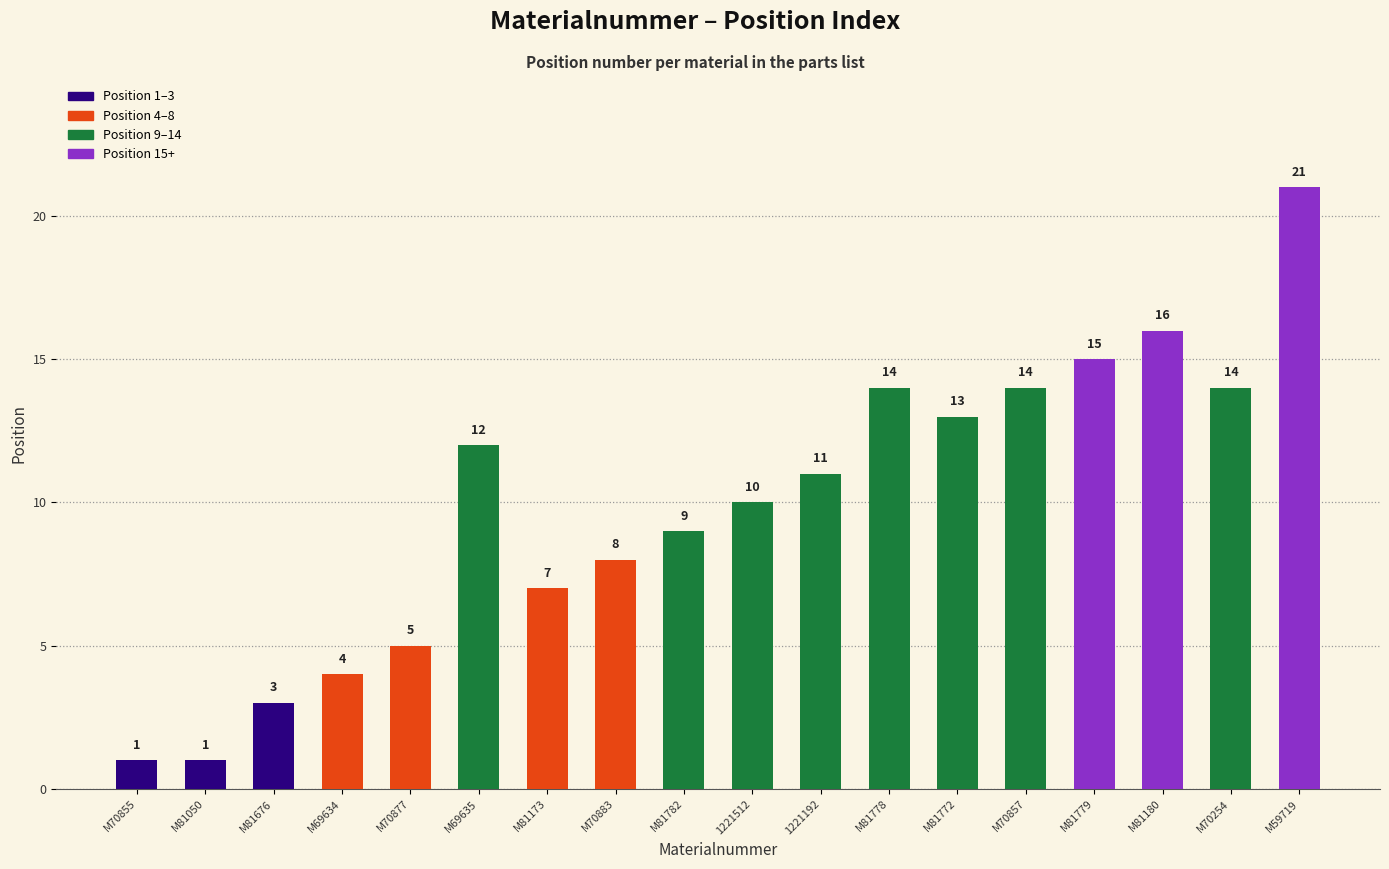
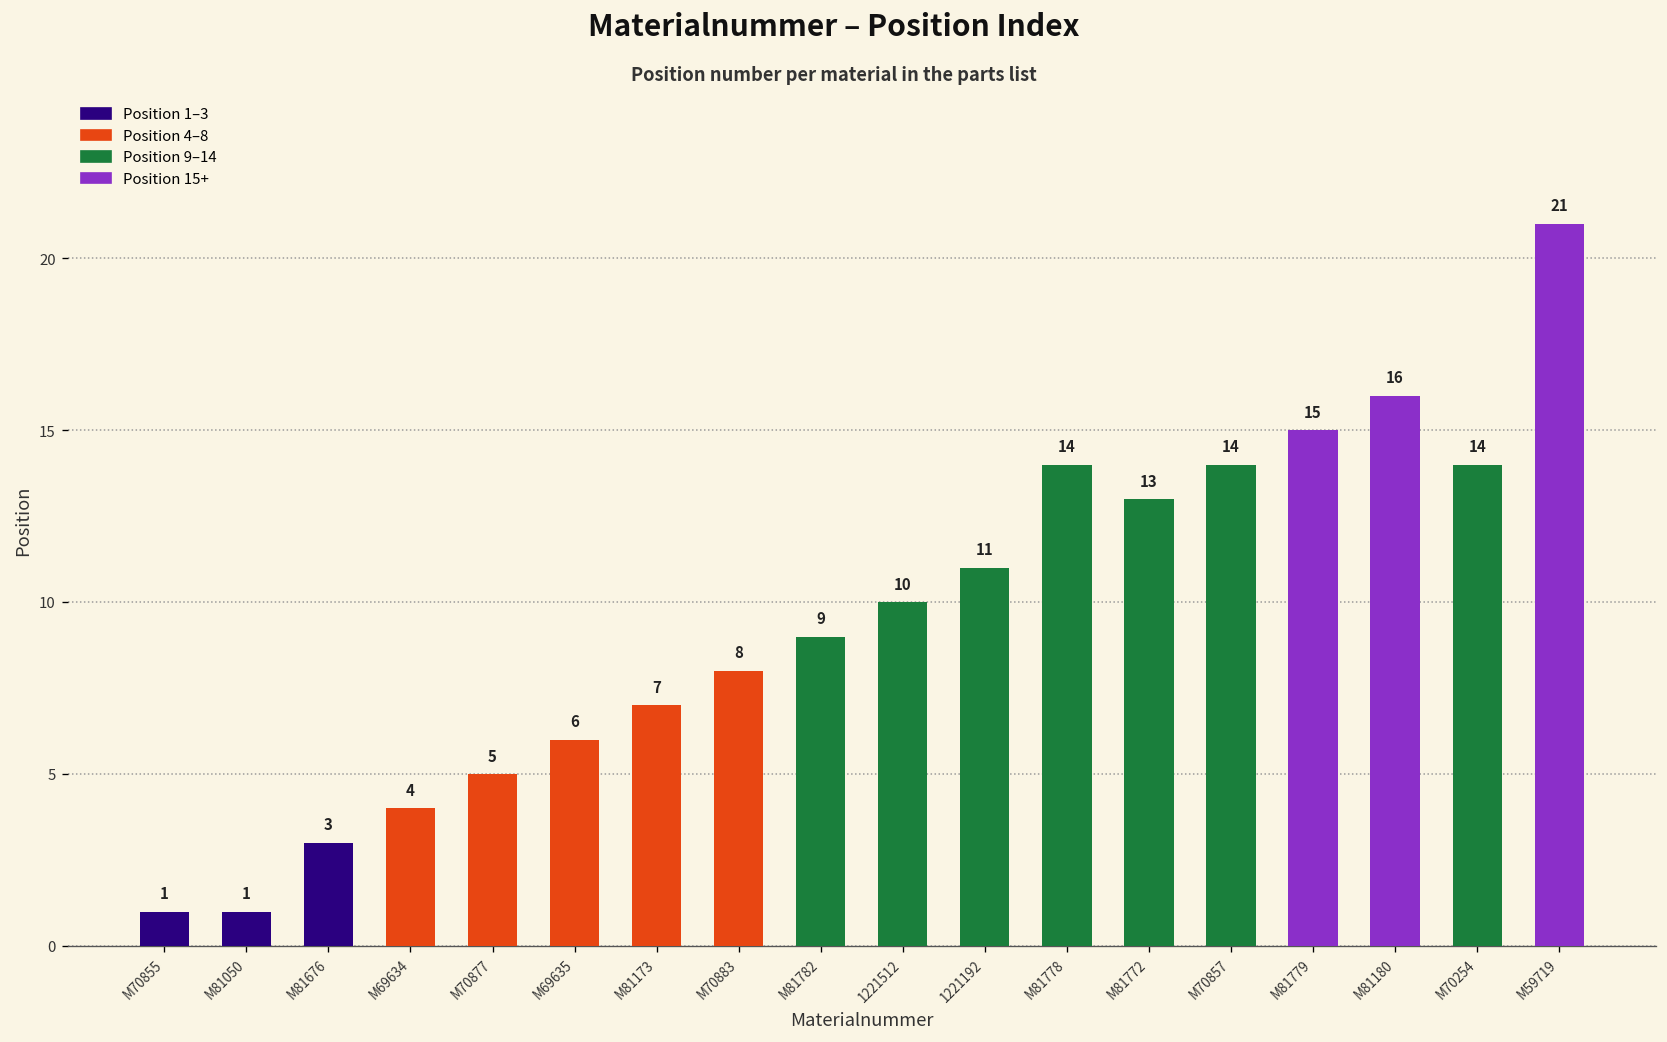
M69635: 12 -> 6
